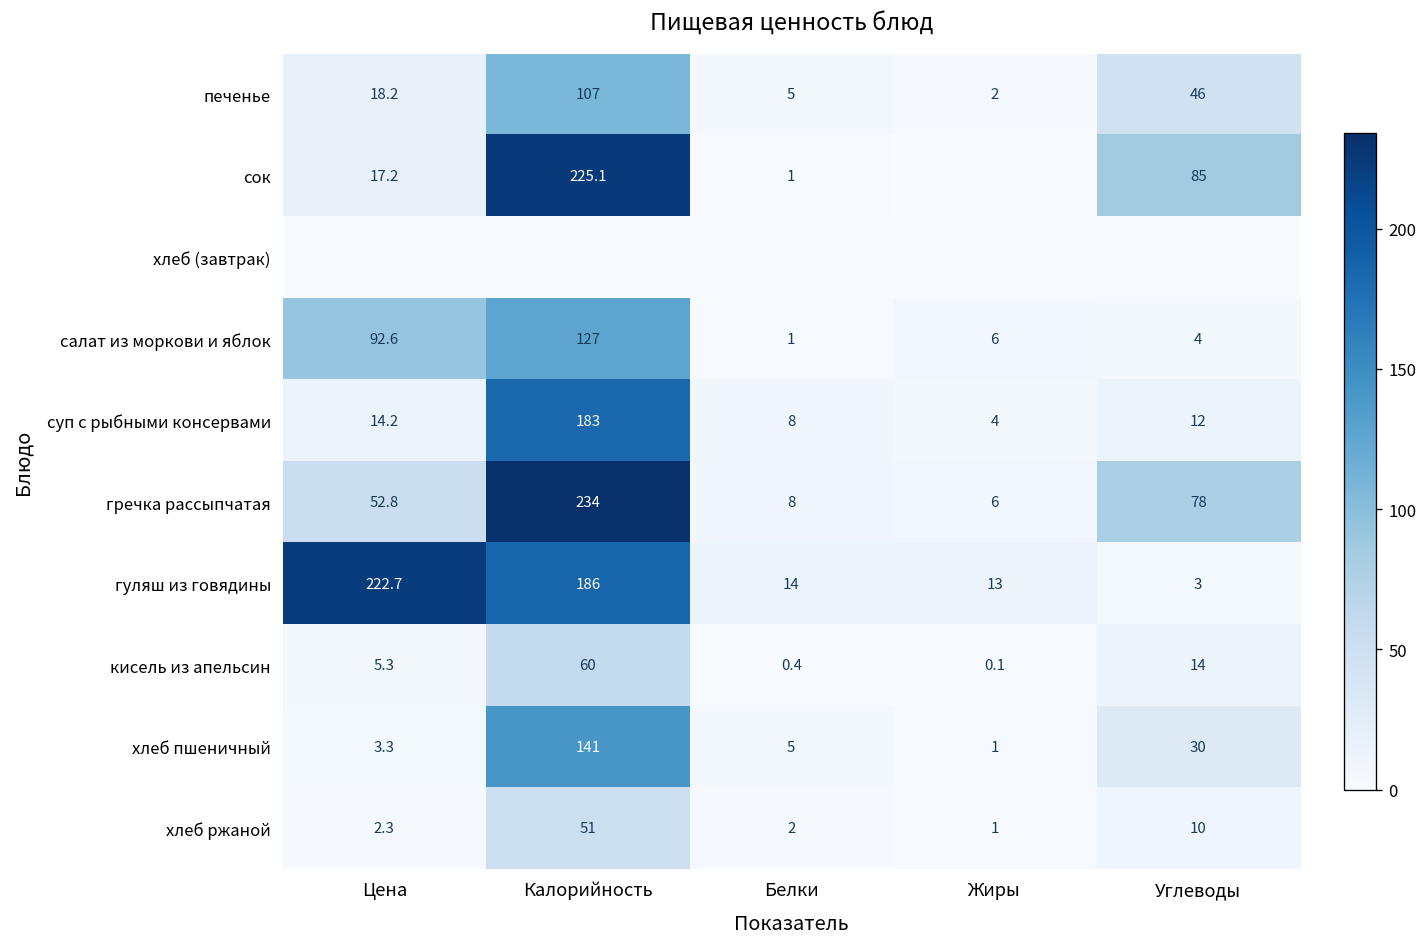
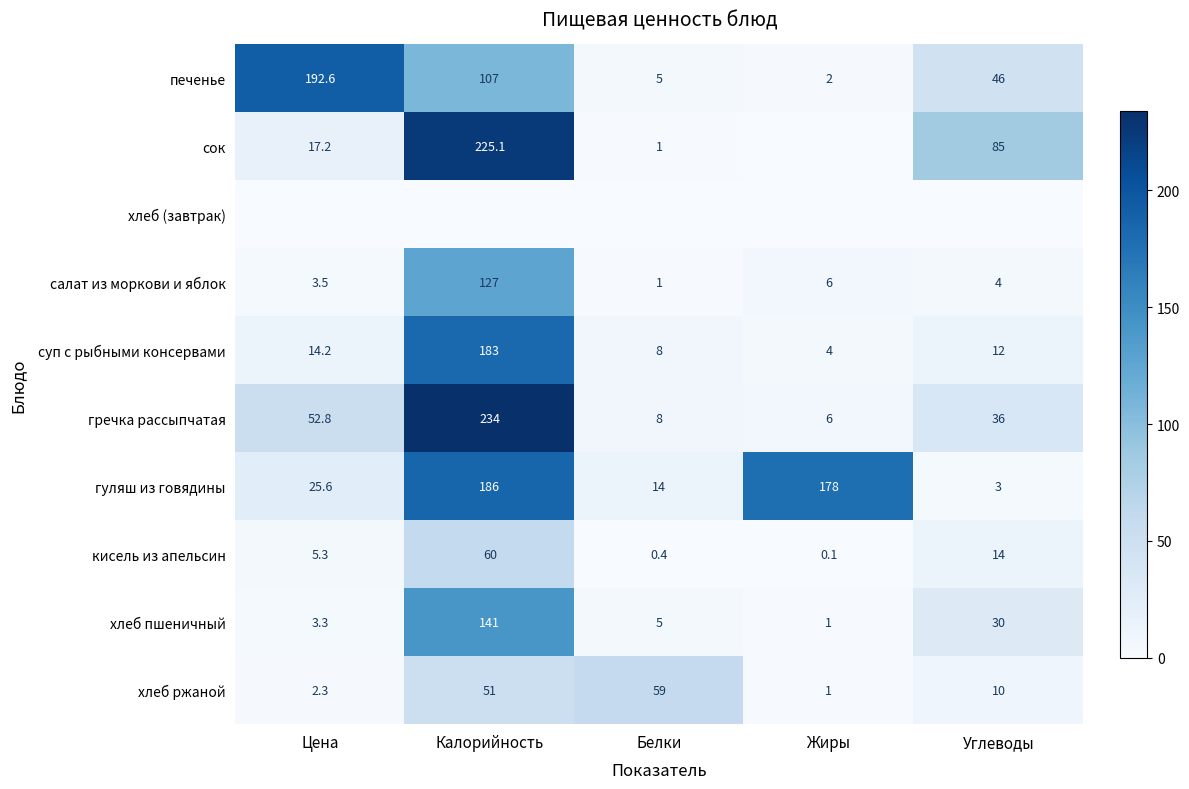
печенье, Цена: 18.2 -> 192.6
салат из моркови и яблок, Цена: 92.6 -> 3.5
гречка рассыпчатая, Углеводы: 78 -> 36
гуляш из говядины, Цена: 222.7 -> 25.6
гуляш из говядины, Жиры: 13 -> 178
хлеб ржаной, Белки: 2 -> 59
